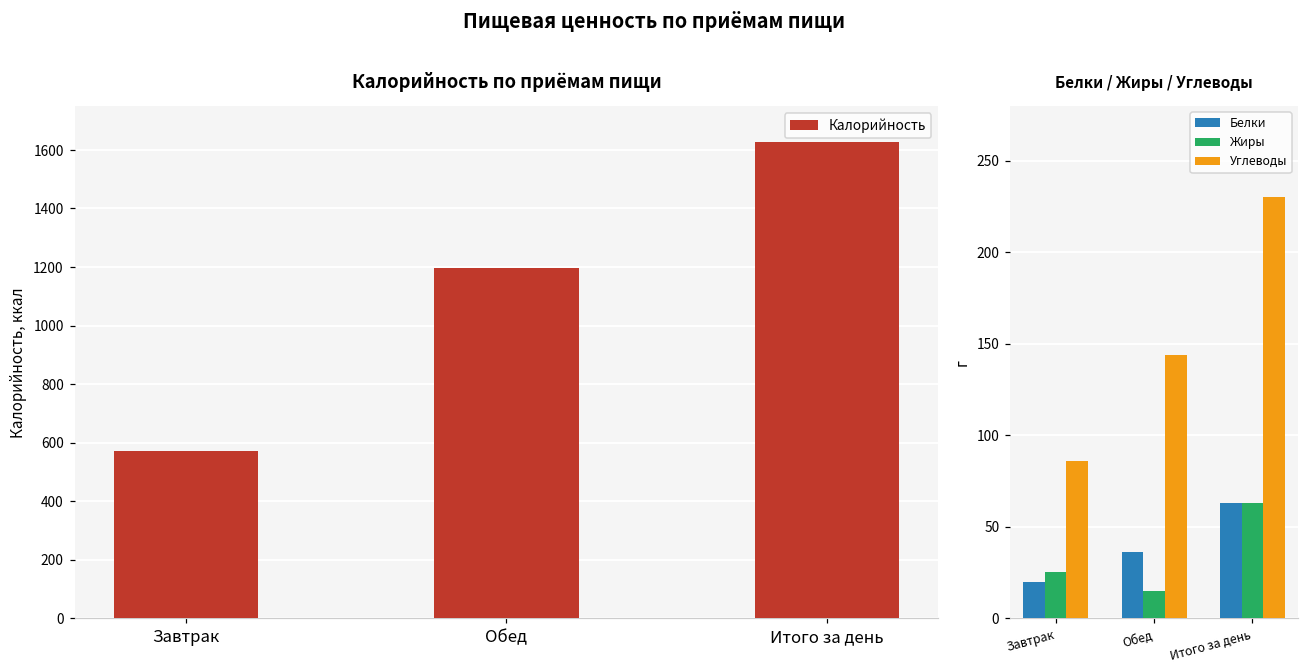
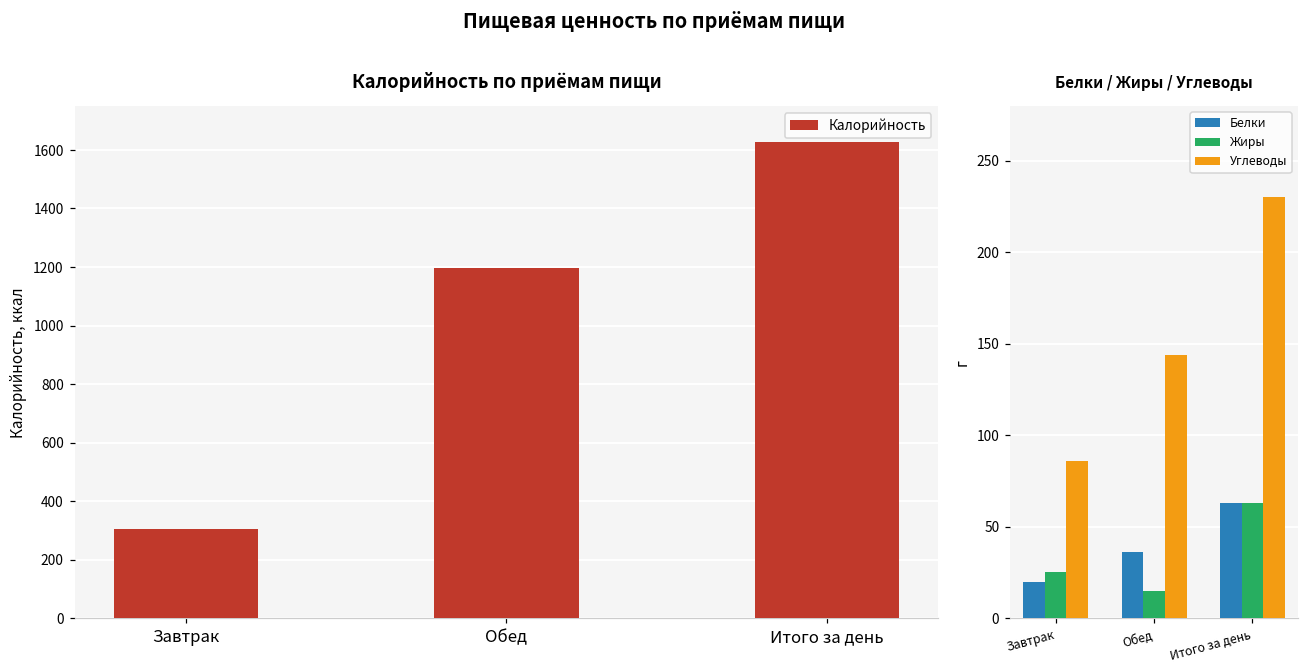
Калорийность по приёмам пищи, Завтрак: 570 -> 310
